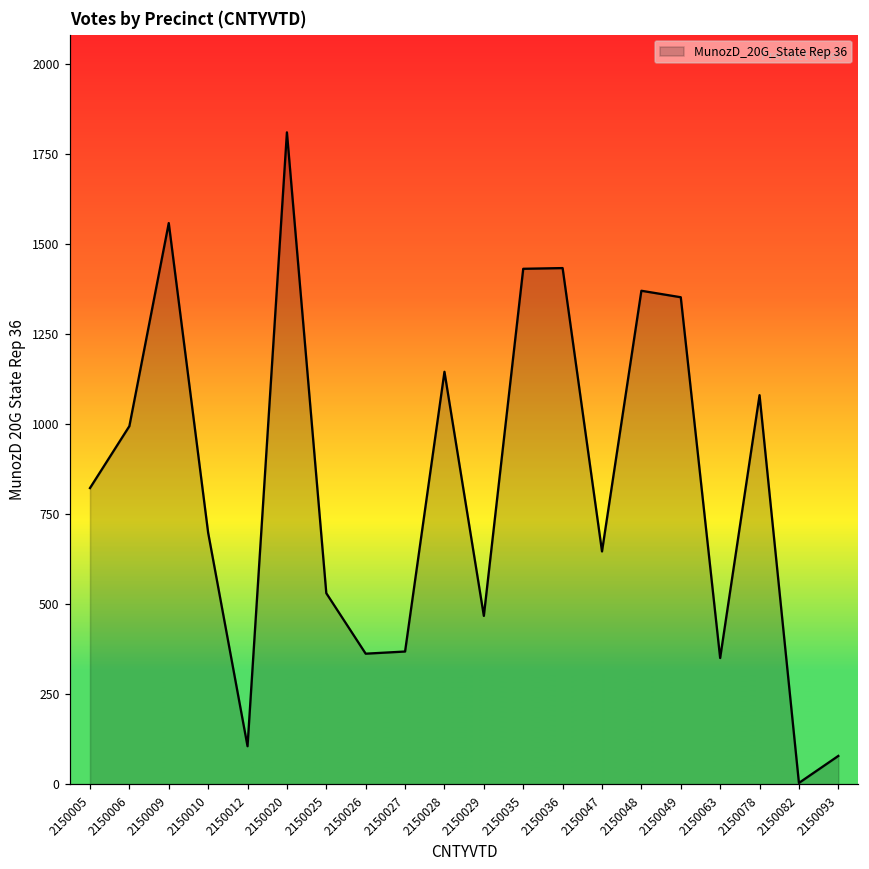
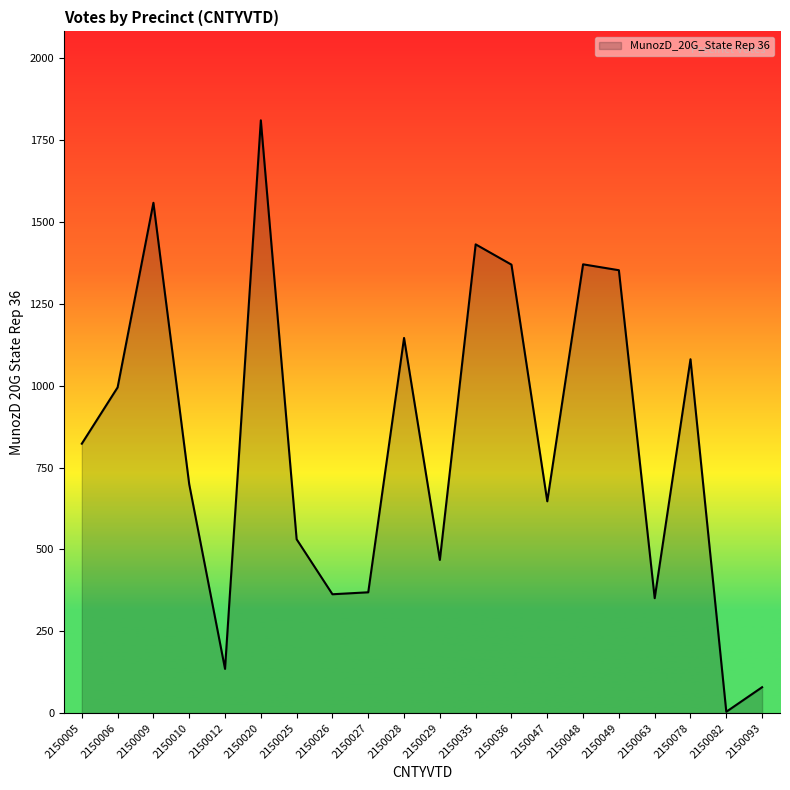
2150012: 110 -> 140
2150036: 1430 -> 1370
